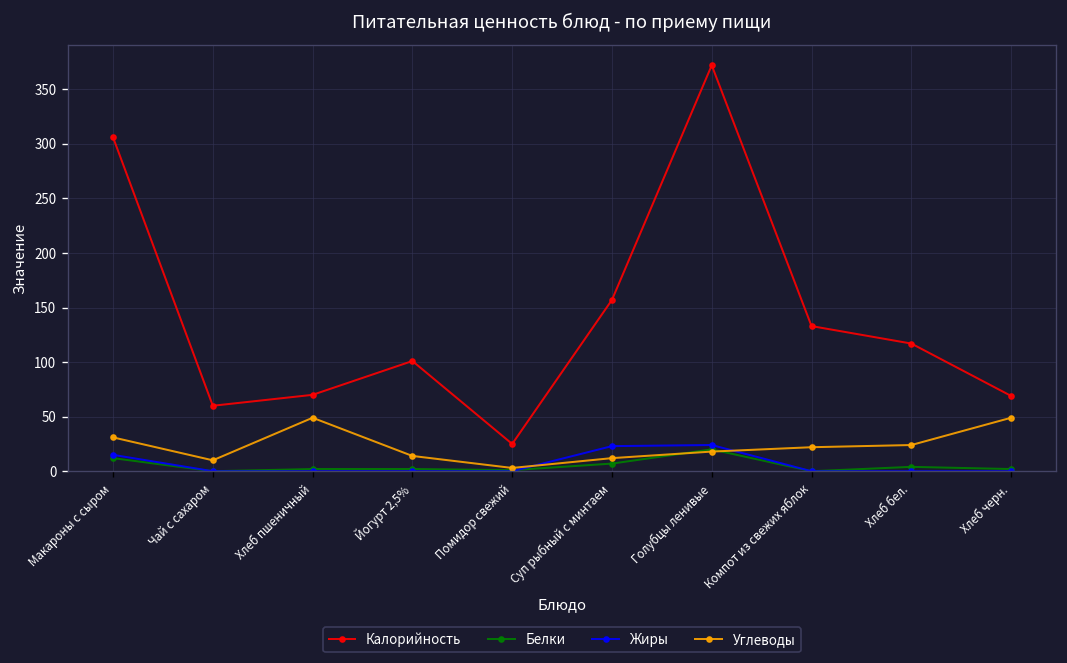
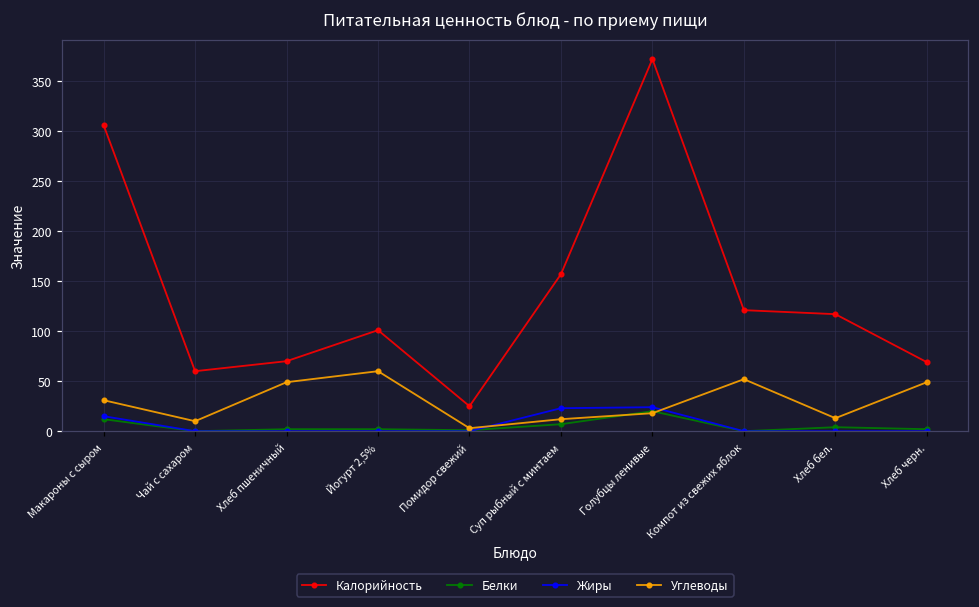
Углеводы, Йогурт 2,5%: 10 -> 60
Калорийность, Компот из свежих яблок: 130 -> 120
Углеводы, Компот из свежих яблок: 20 -> 50
Углеводы, Хлеб бел.: 20 -> 10
